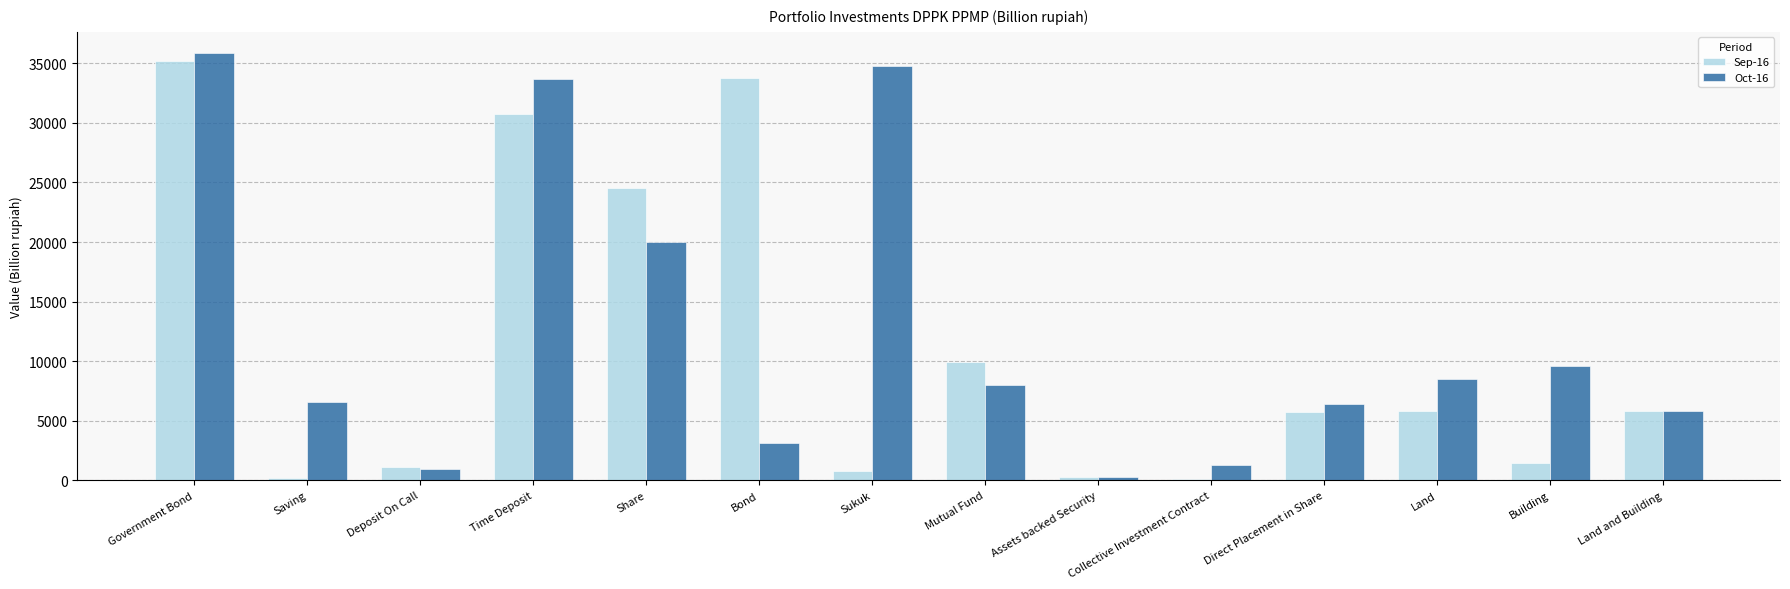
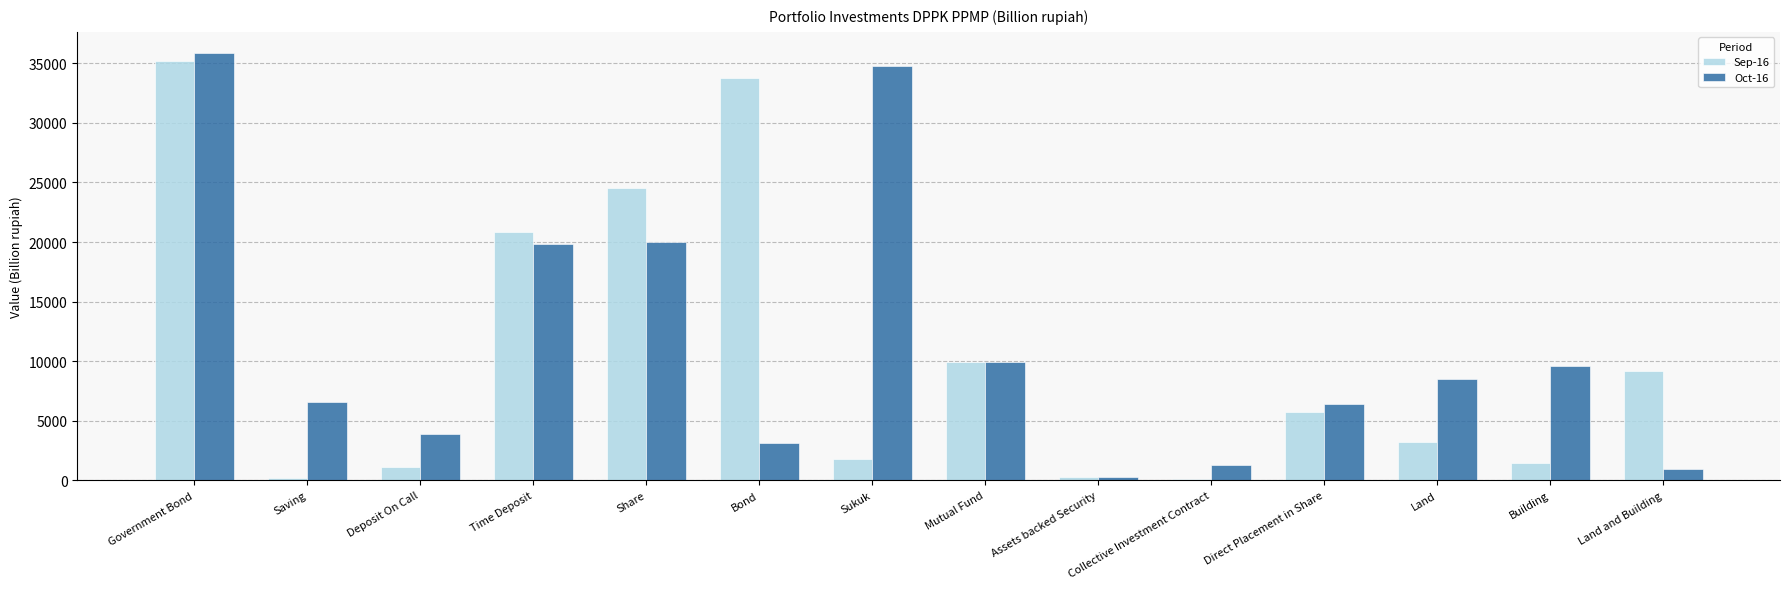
Oct-16, Deposit On Call: 1000 -> 3900
Sep-16, Time Deposit: 30700 -> 20900
Oct-16, Time Deposit: 33700 -> 19800
Sep-16, Sukuk: 800 -> 1800
Oct-16, Mutual Fund: 8000 -> 10000
Sep-16, Land: 5800 -> 3300
Sep-16, Land and Building: 5800 -> 9200
Oct-16, Land and Building: 5800 -> 1000
